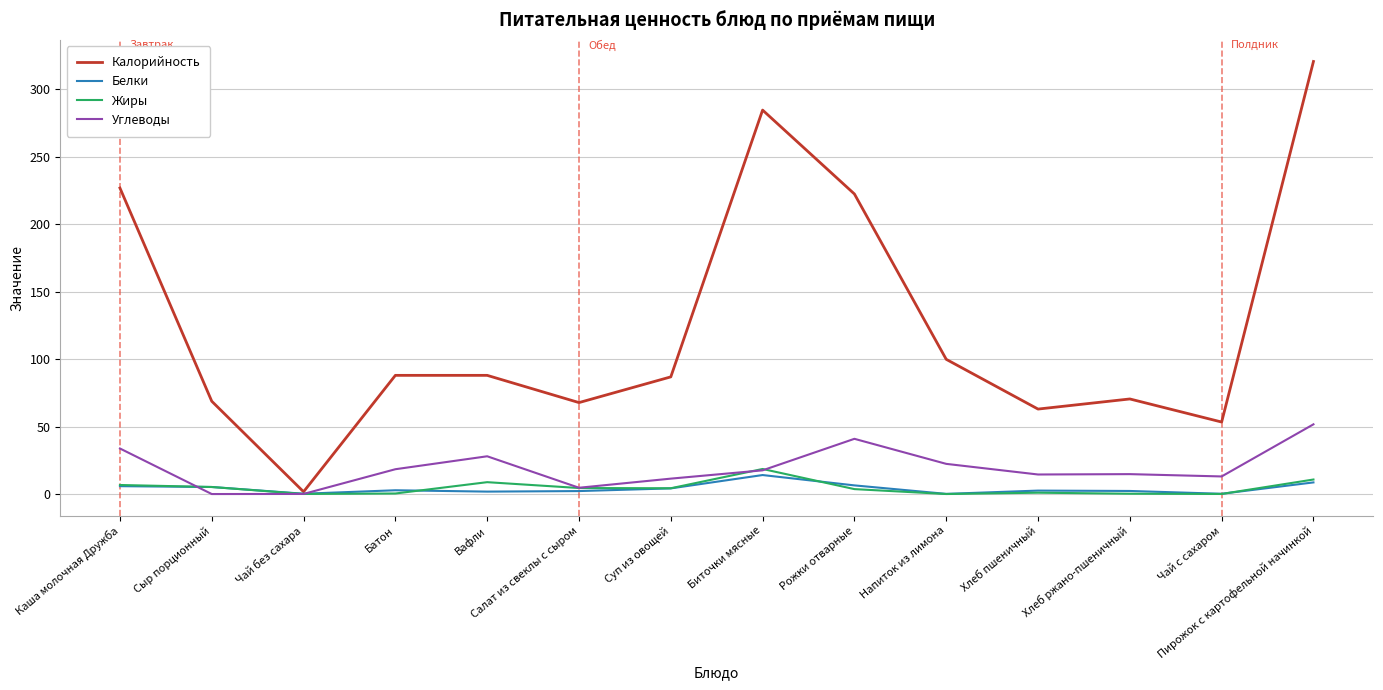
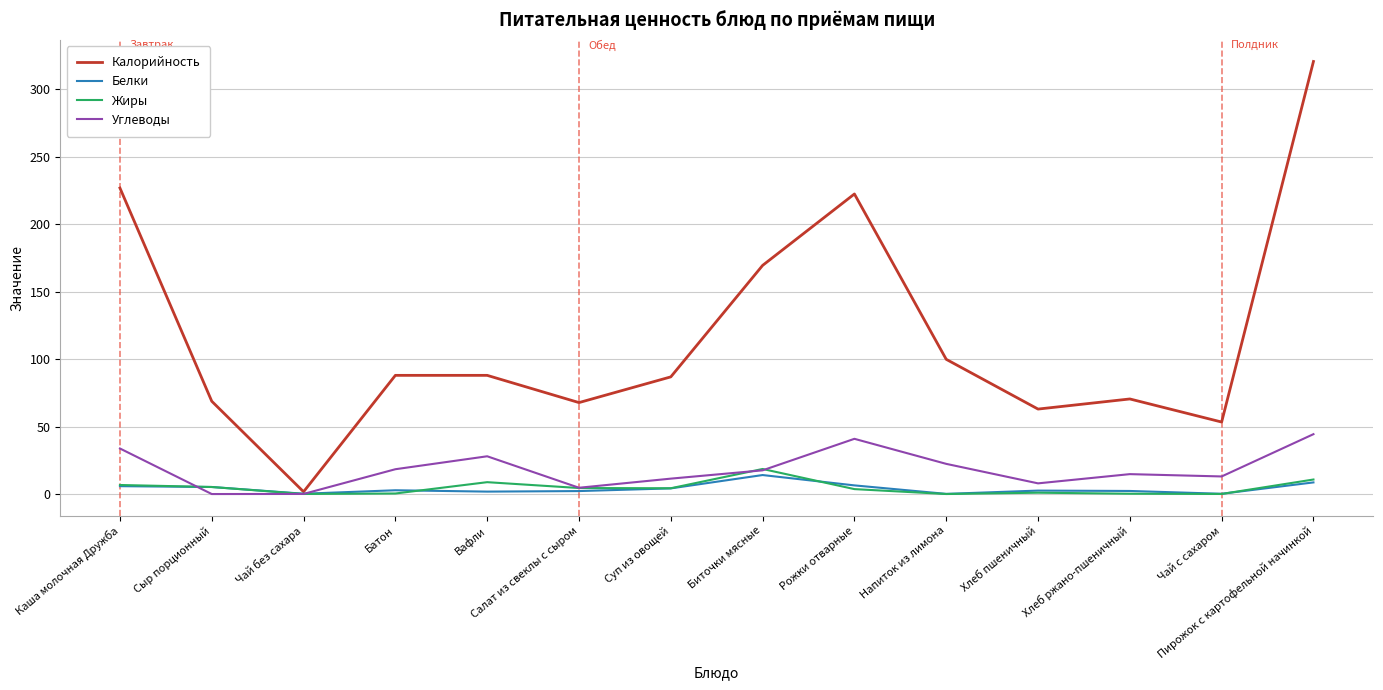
Калорийность, Биточки мясные: 285 -> 170
Углеводы, Хлеб пшеничный: 14 -> 8
Углеводы, Пирожок с картофельной начинкой: 52 -> 44
